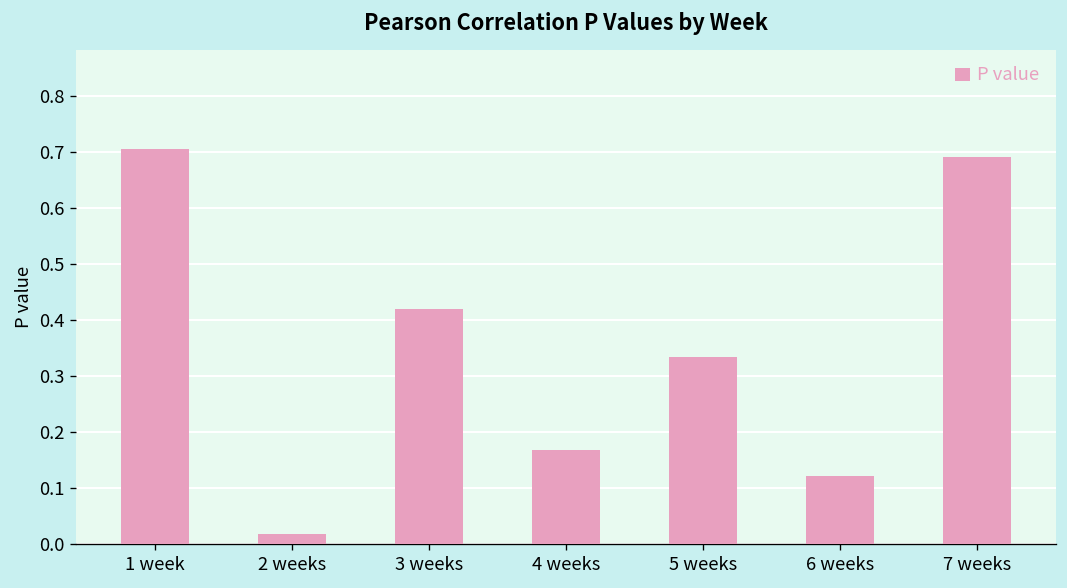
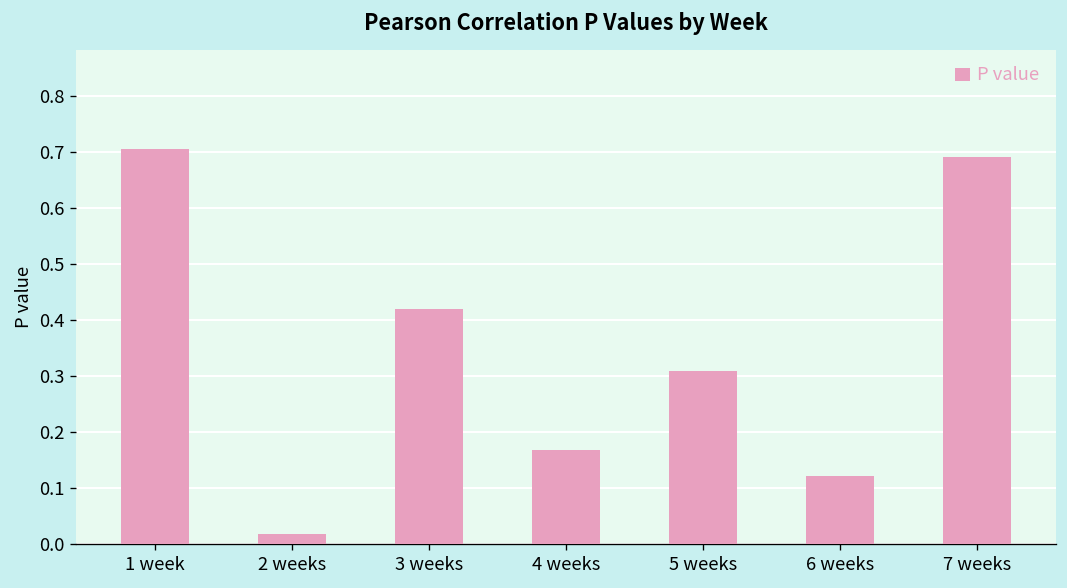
5 weeks: 0.33 -> 0.31
